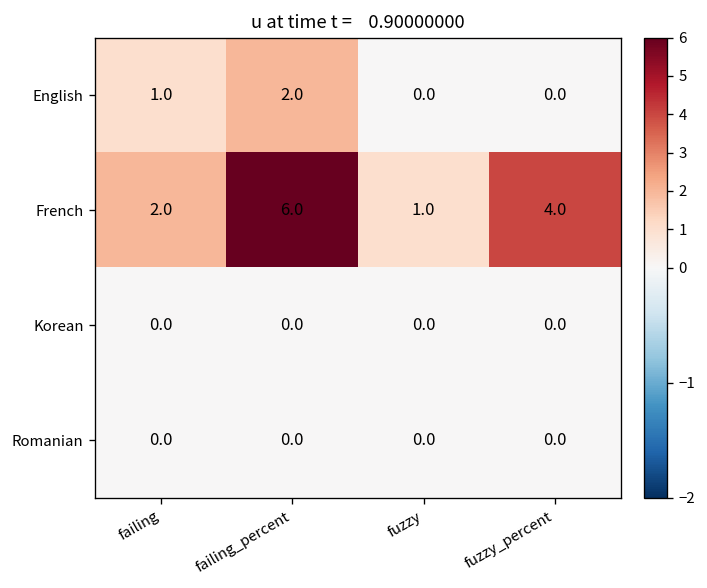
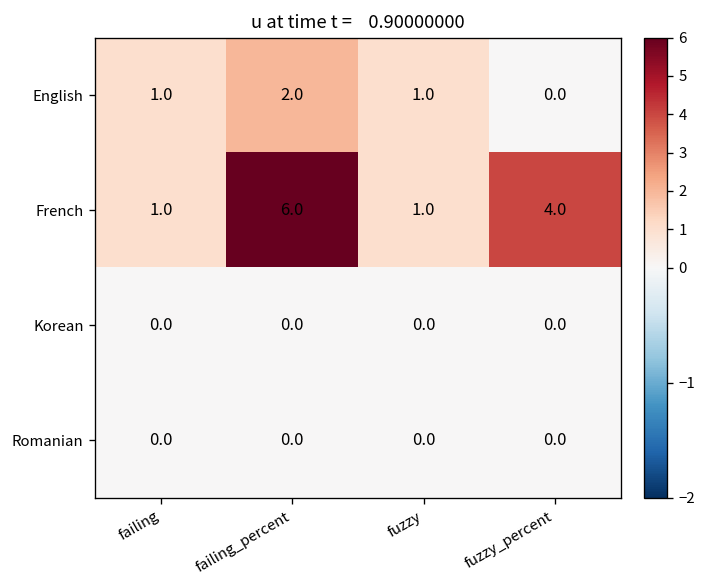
English, fuzzy: 0.0 -> 1.0
French, failing: 2.0 -> 1.0
